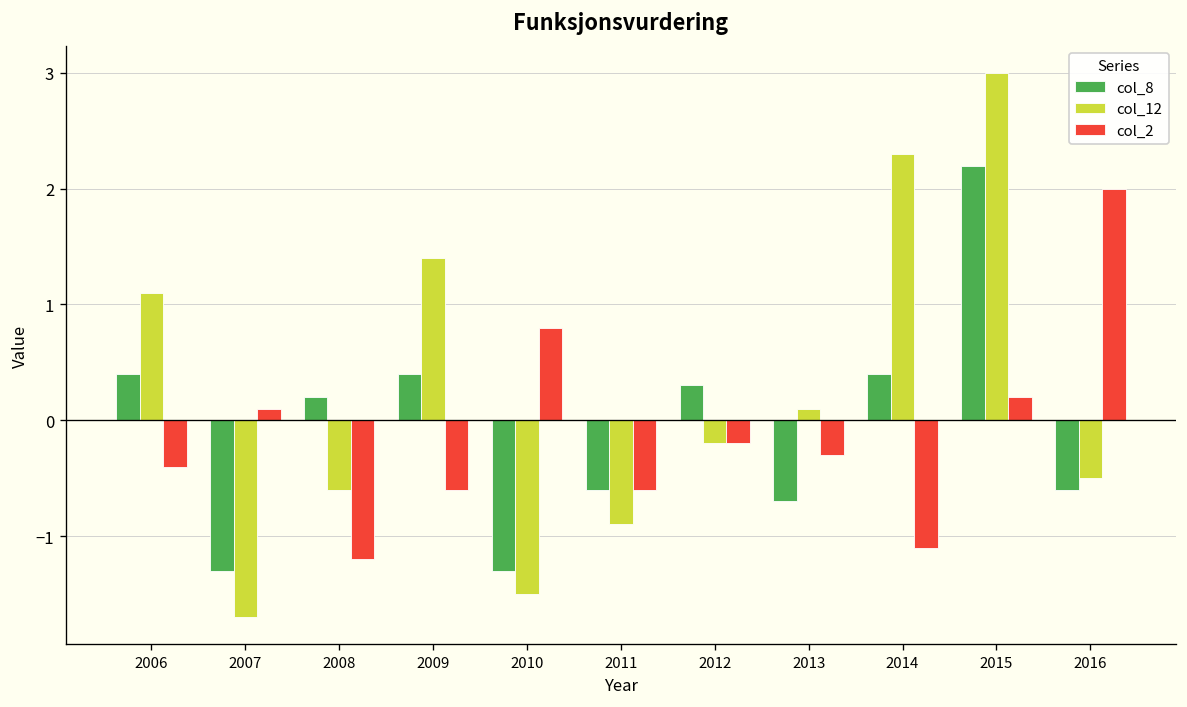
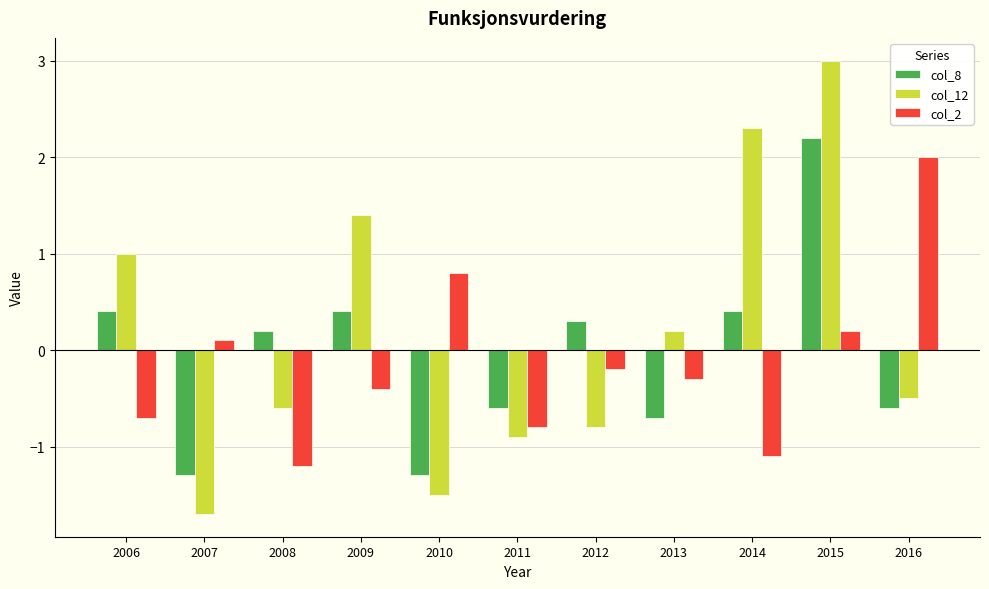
col_12, 2006: 1.1 -> 1.0
col_2, 2006: -0.4 -> -0.7
col_2, 2009: -0.6 -> -0.4
col_2, 2011: -0.6 -> -0.8
col_12, 2012: -0.2 -> -0.8
col_12, 2013: 0.1 -> 0.2
